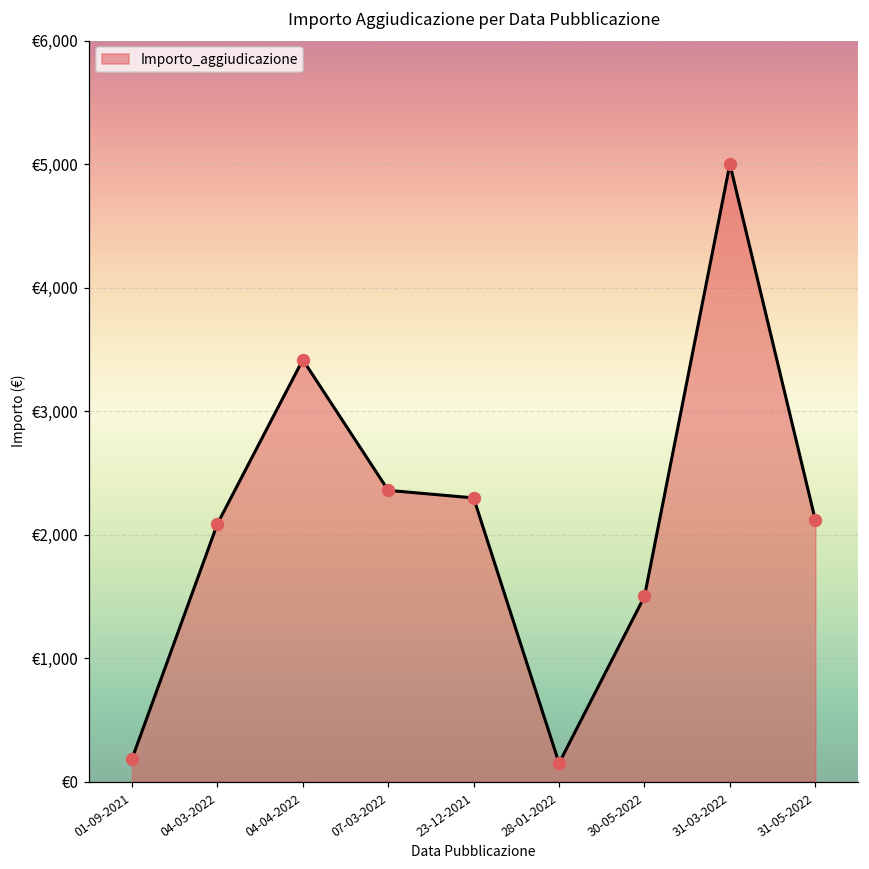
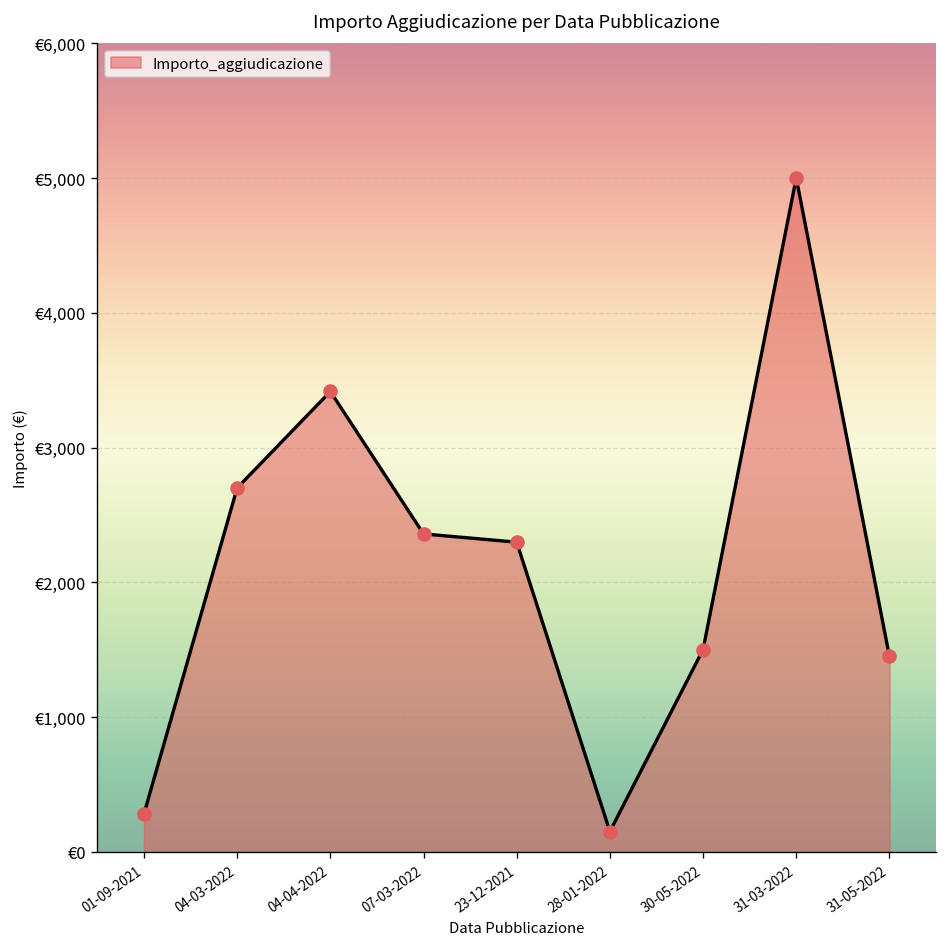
01-09-2021: €180 -> €280
04-03-2022: €2,090 -> €2,700
31-05-2022: €2,120 -> €1,450
